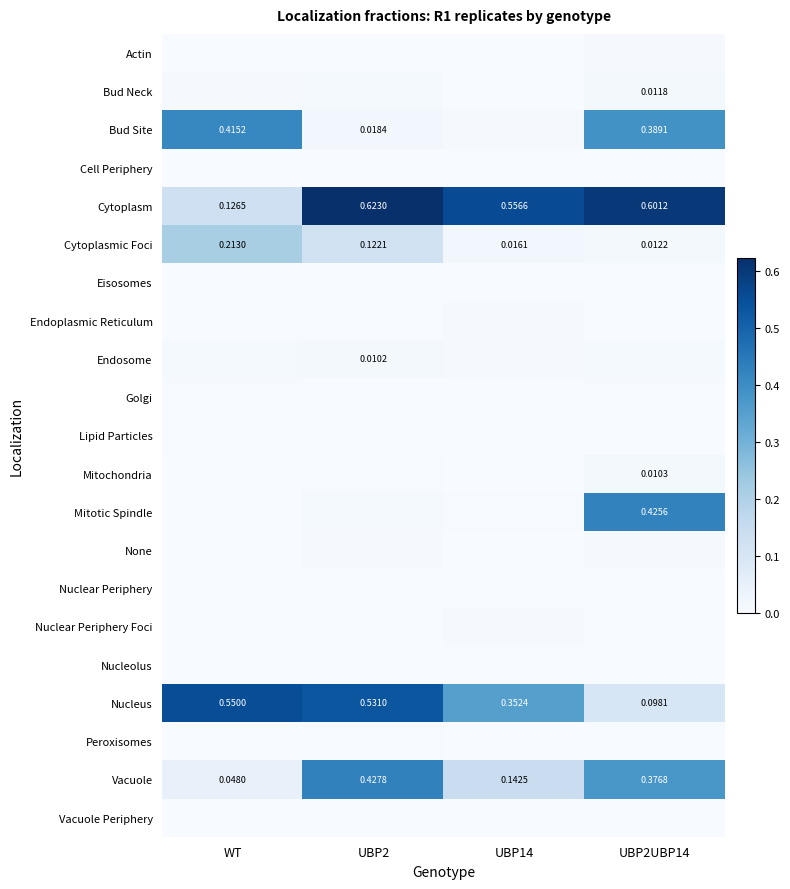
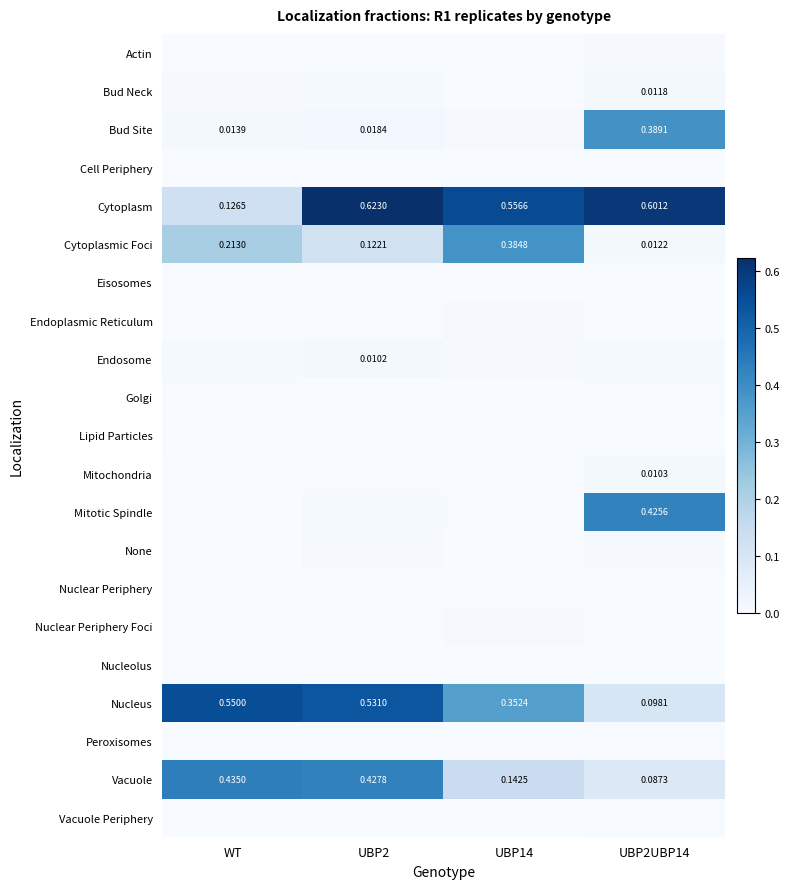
Bud Site, WT: 0.4152 -> 0.0139
Cytoplasmic Foci, UBP14: 0.0161 -> 0.3848
Vacuole, WT: 0.0480 -> 0.4350
Vacuole, UBP2UBP14: 0.3768 -> 0.0873
